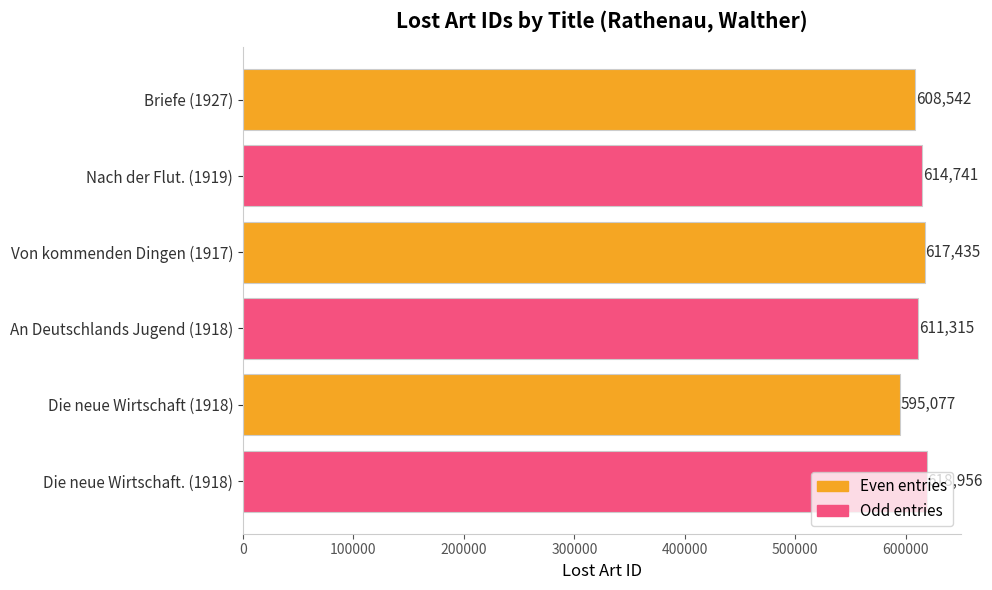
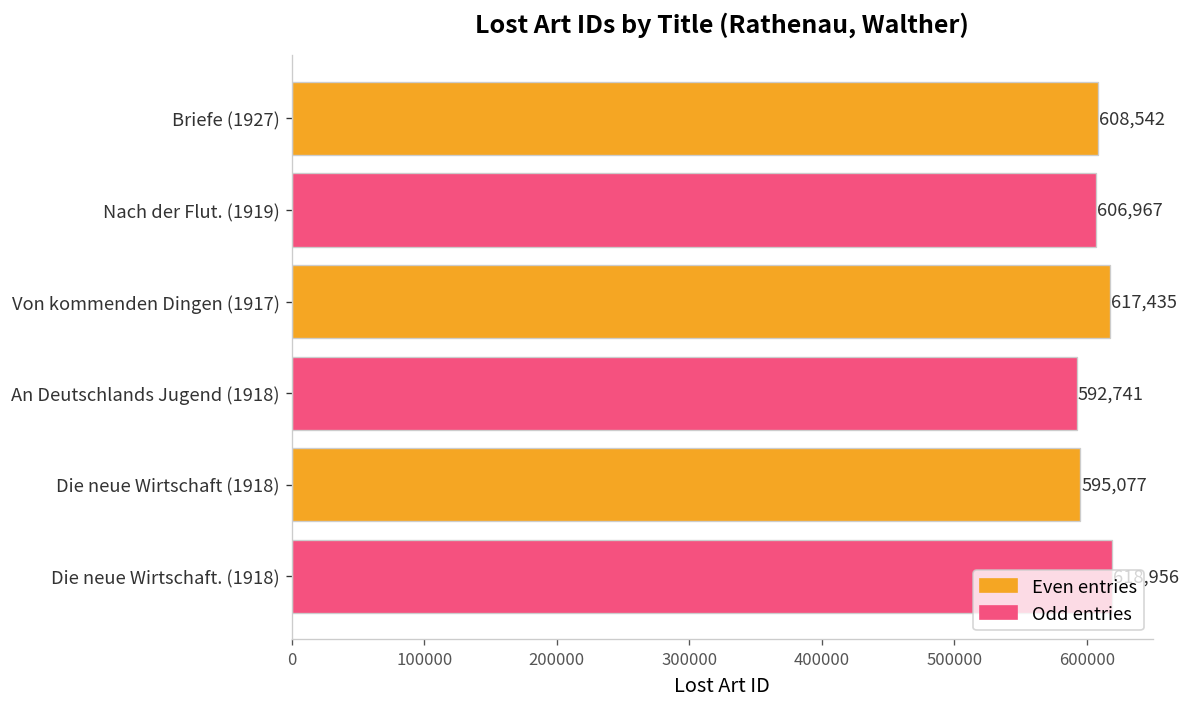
Nach der Flut. (1919): 614,741 -> 606,967
An Deutschlands Jugend (1918): 611,315 -> 592,741
